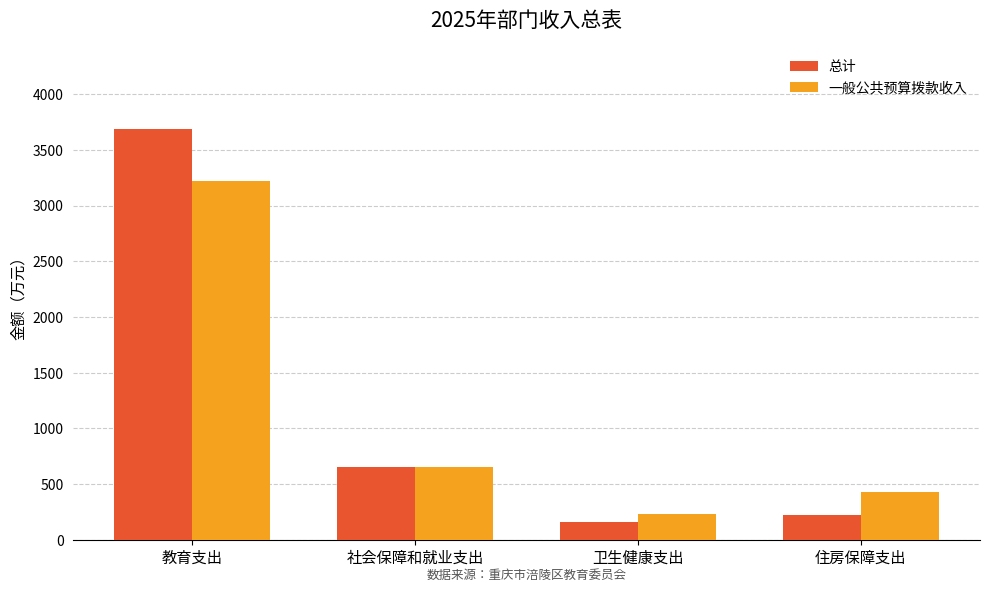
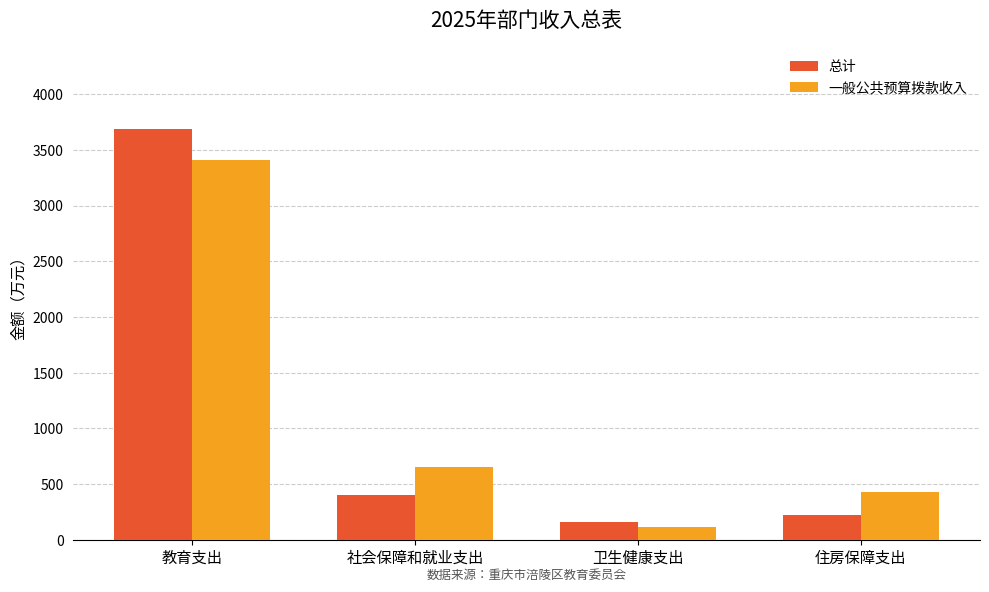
一般公共预算拨款收入, 教育支出: 3220 -> 3410
总计, 社会保障和就业支出: 650 -> 400
一般公共预算拨款收入, 卫生健康支出: 230 -> 110
